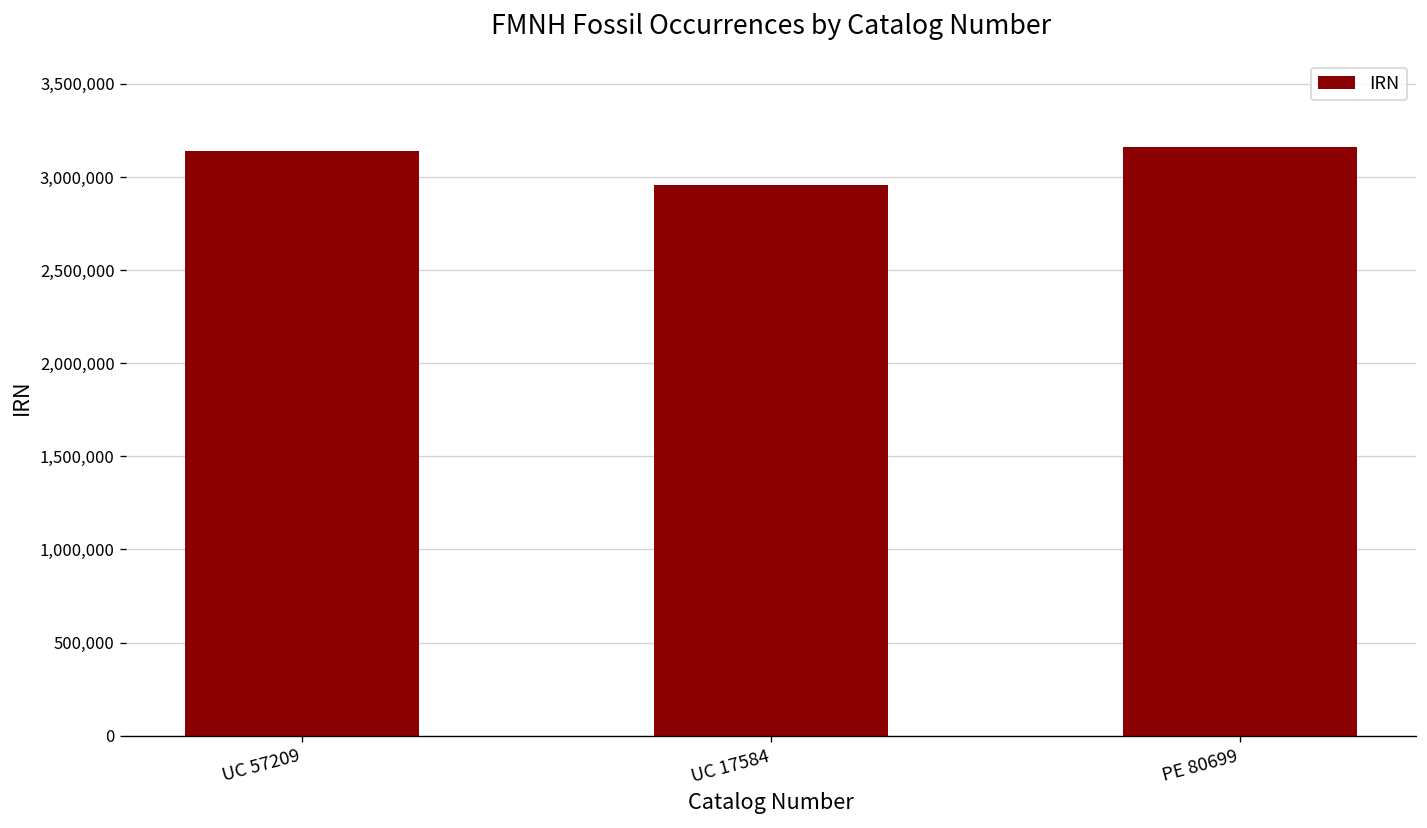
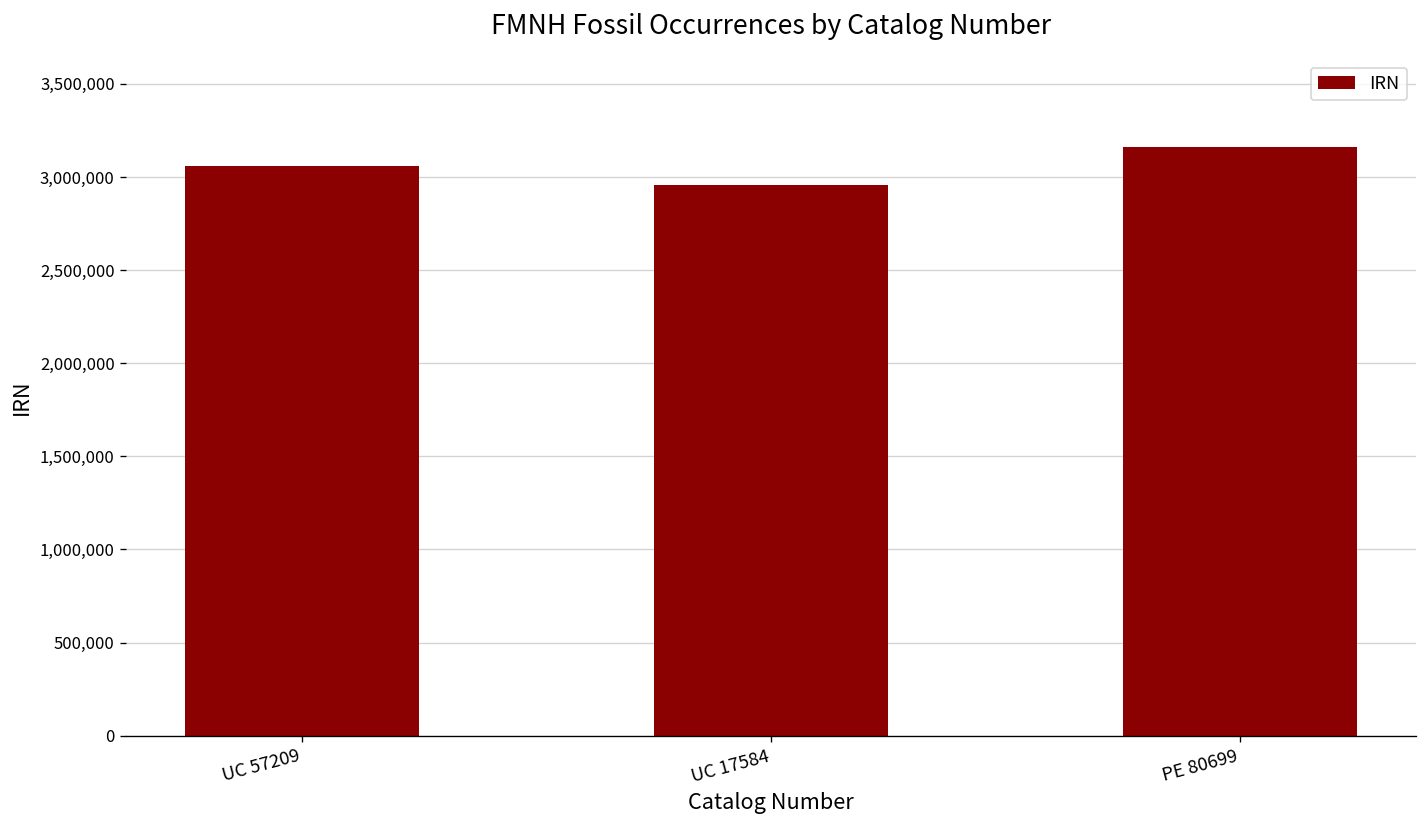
UC 57209: 3,140,000 -> 3,060,000
